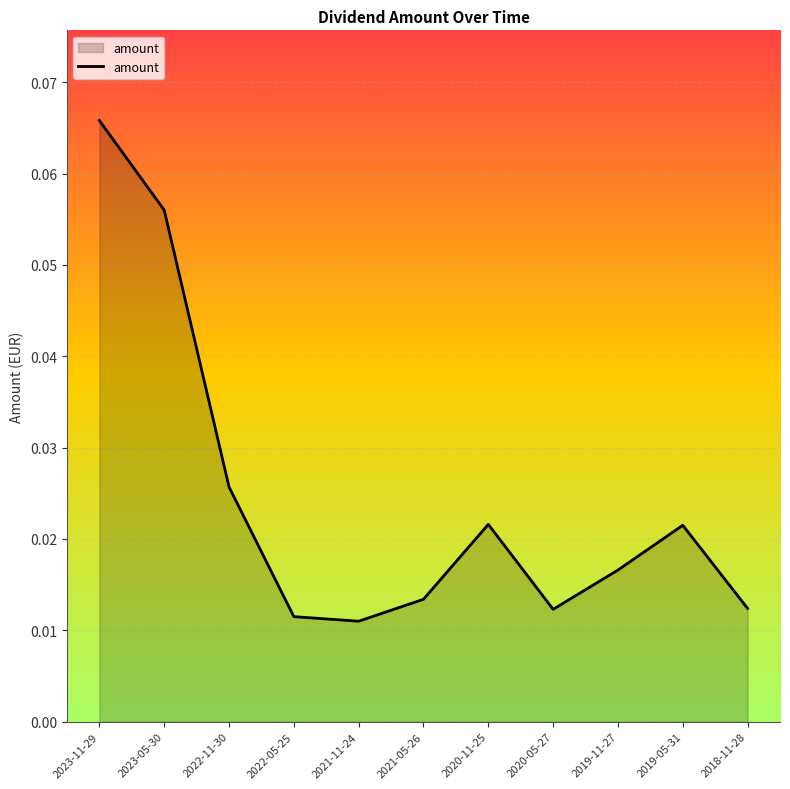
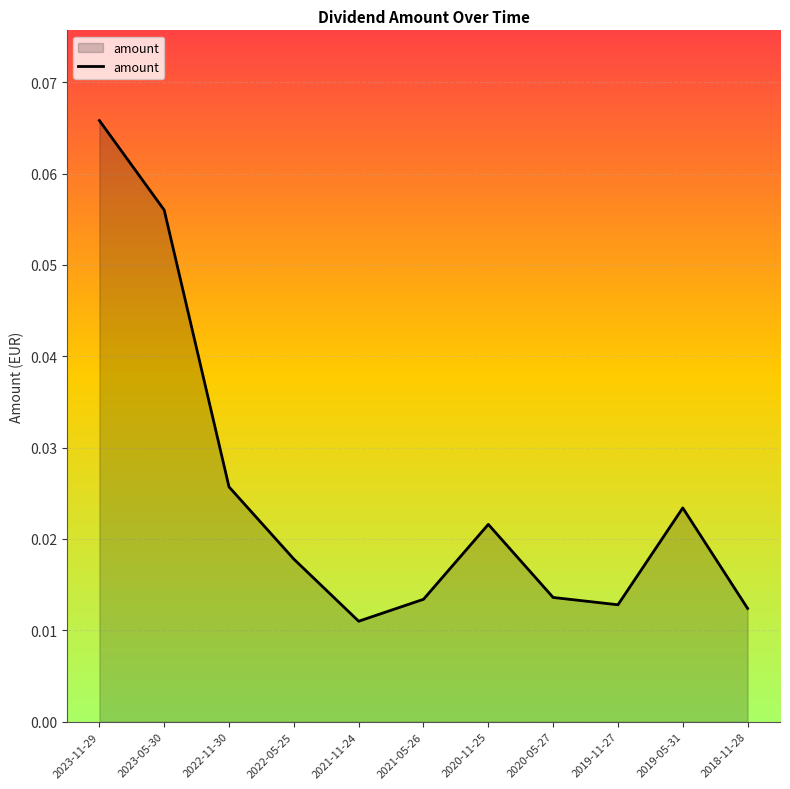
2022-05-25: 0.012 -> 0.018
2020-05-27: 0.012 -> 0.014
2019-11-27: 0.017 -> 0.013
2019-05-31: 0.022 -> 0.023
